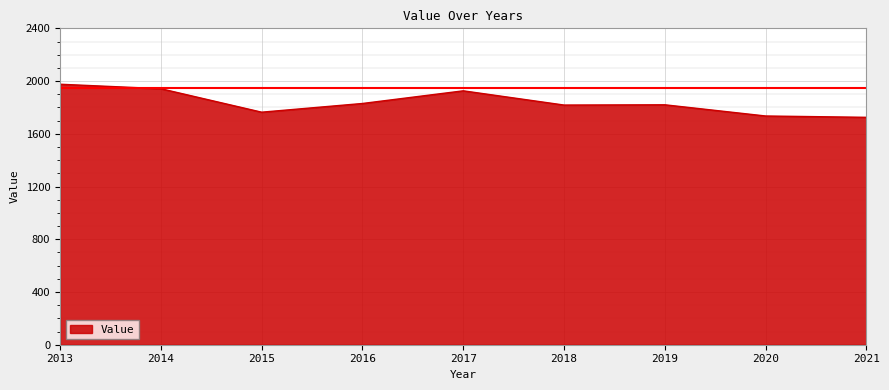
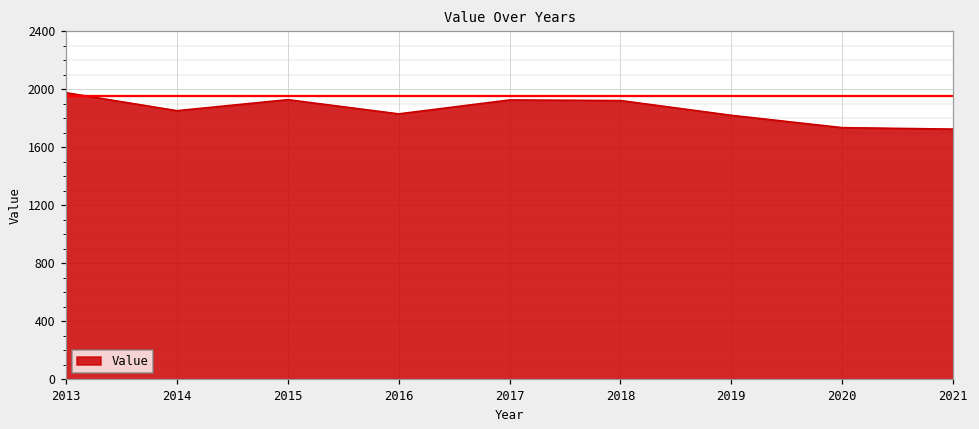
2014: 1940 -> 1850
2015: 1760 -> 1930
2018: 1820 -> 1920
